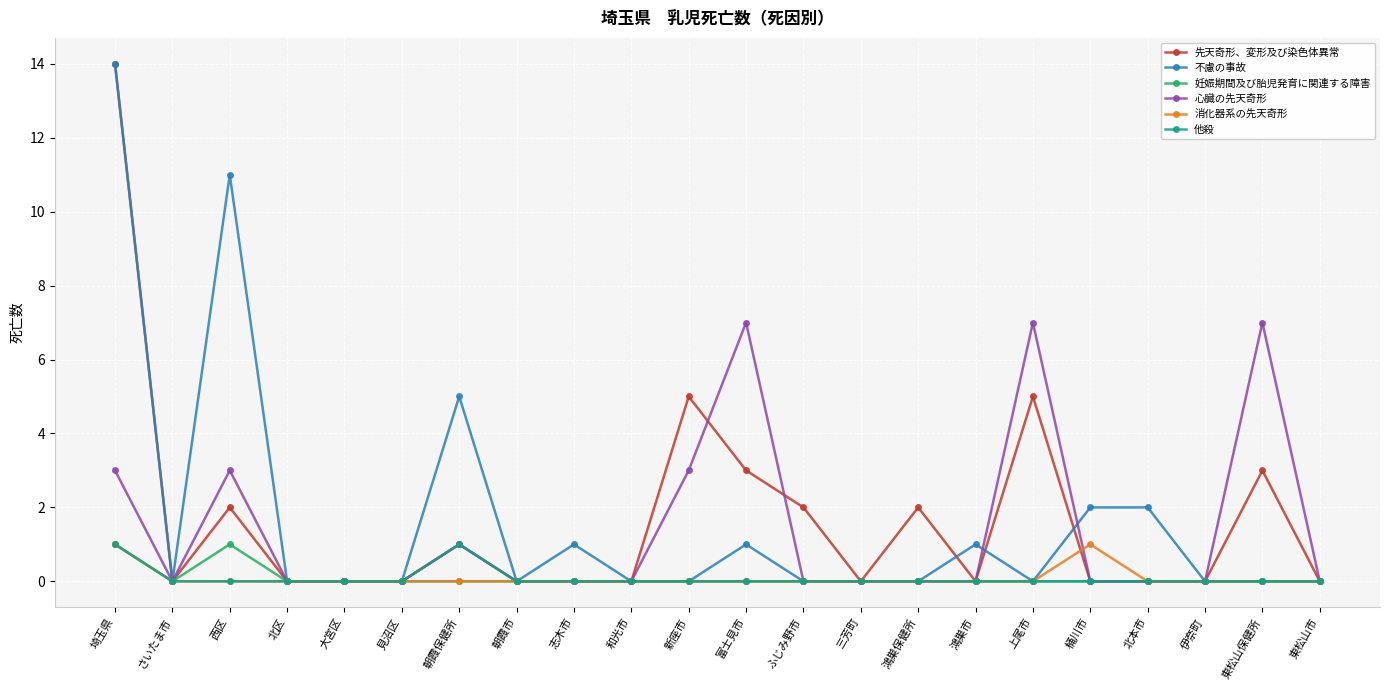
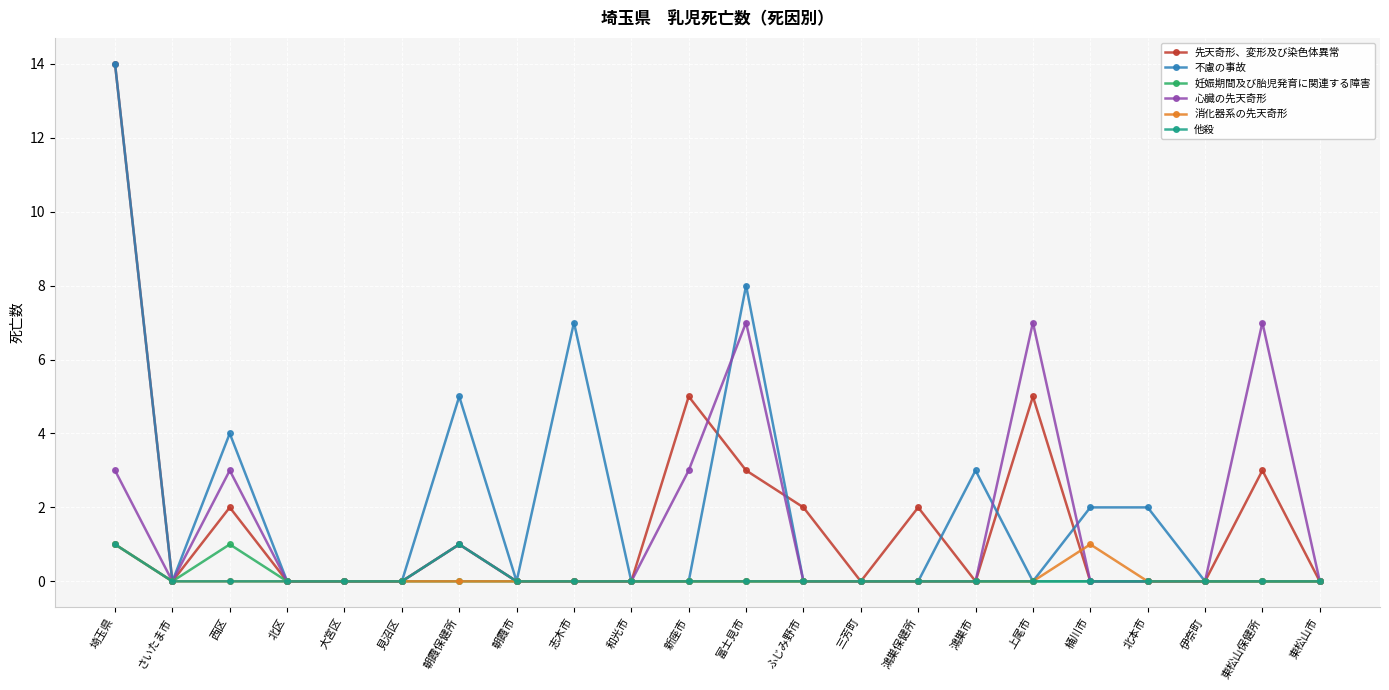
不慮の事故, 西区: 11 -> 4
不慮の事故, 志木市: 1 -> 7
不慮の事故, 富士見市: 1 -> 8
不慮の事故, 鴻巣市: 1 -> 3
